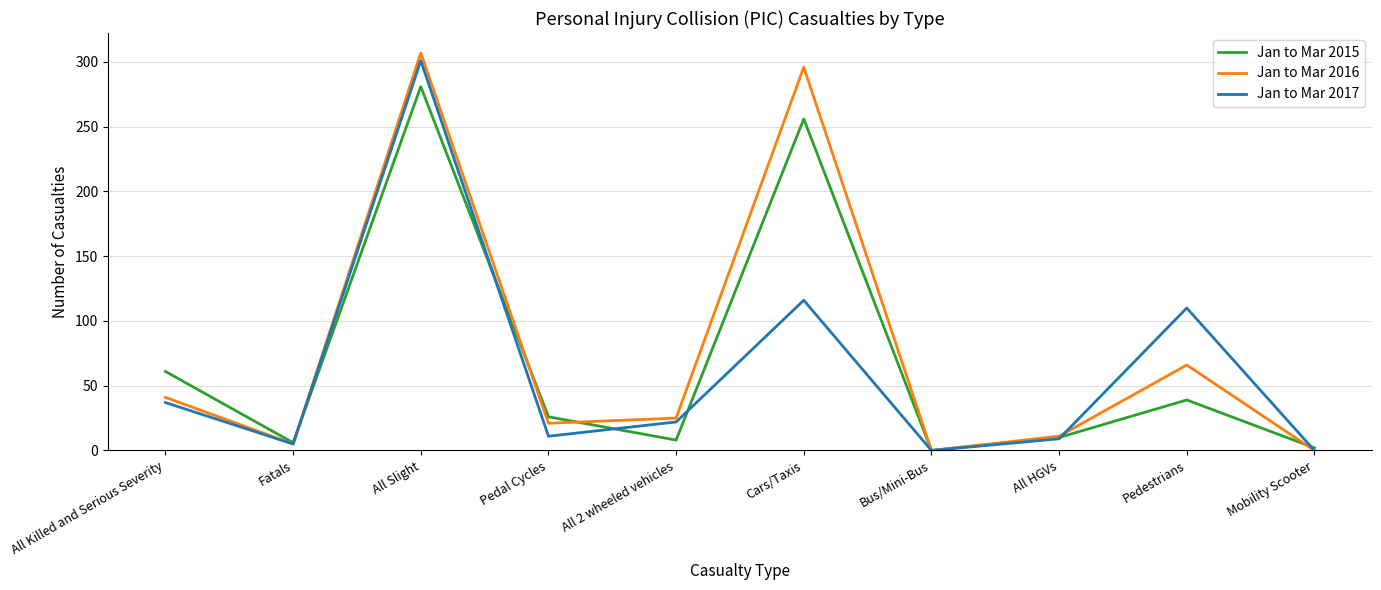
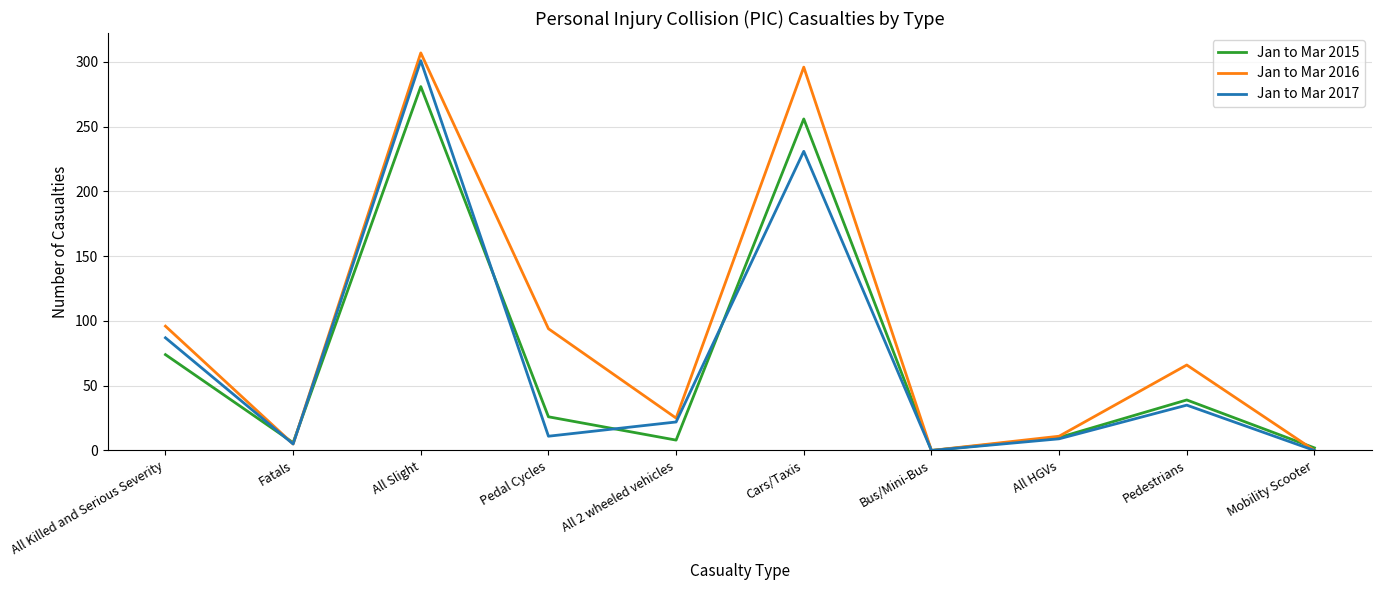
Jan to Mar 2015, All Killed and Serious Severity: 61 -> 74
Jan to Mar 2016, All Killed and Serious Severity: 41 -> 96
Jan to Mar 2017, All Killed and Serious Severity: 37 -> 87
Jan to Mar 2016, Pedal Cycles: 21 -> 94
Jan to Mar 2017, Cars/Taxis: 116 -> 231
Jan to Mar 2017, Pedestrians: 110 -> 35
